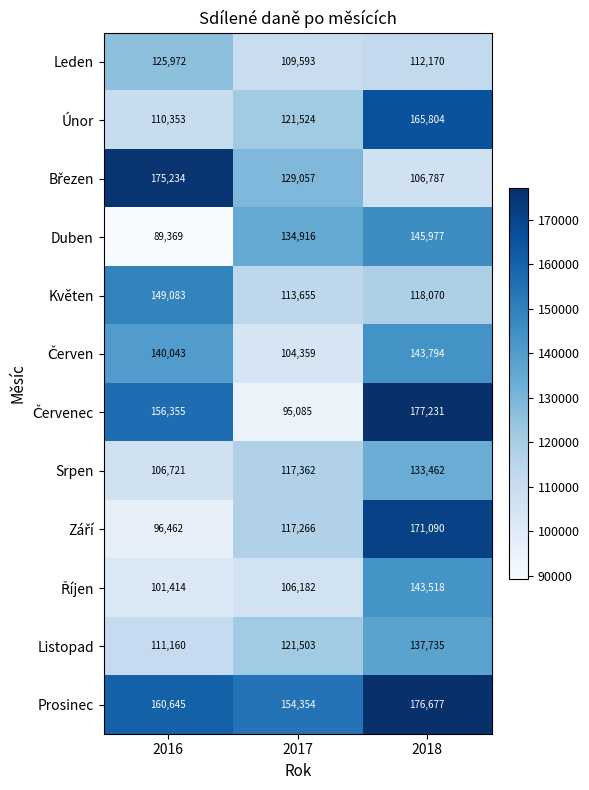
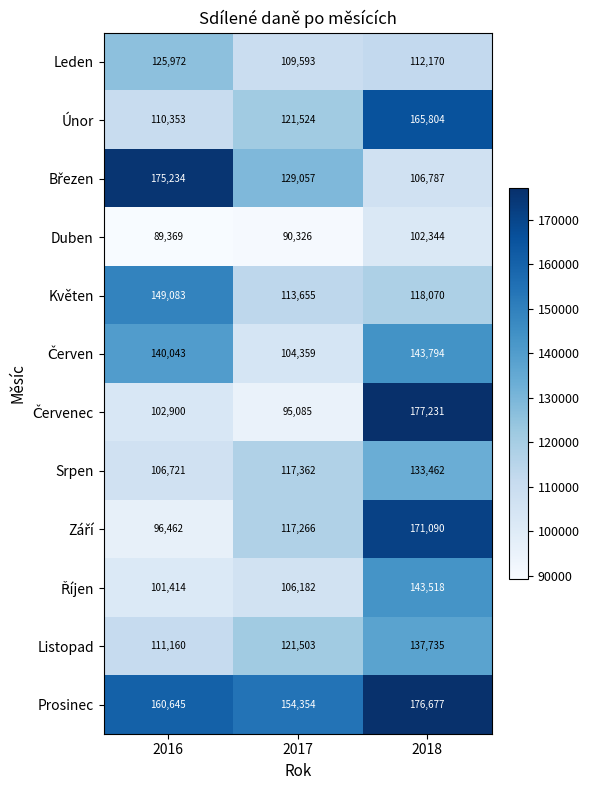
Duben, 2017: 134,916 -> 90,326
Duben, 2018: 145,977 -> 102,344
Červenec, 2016: 156,355 -> 102,900
